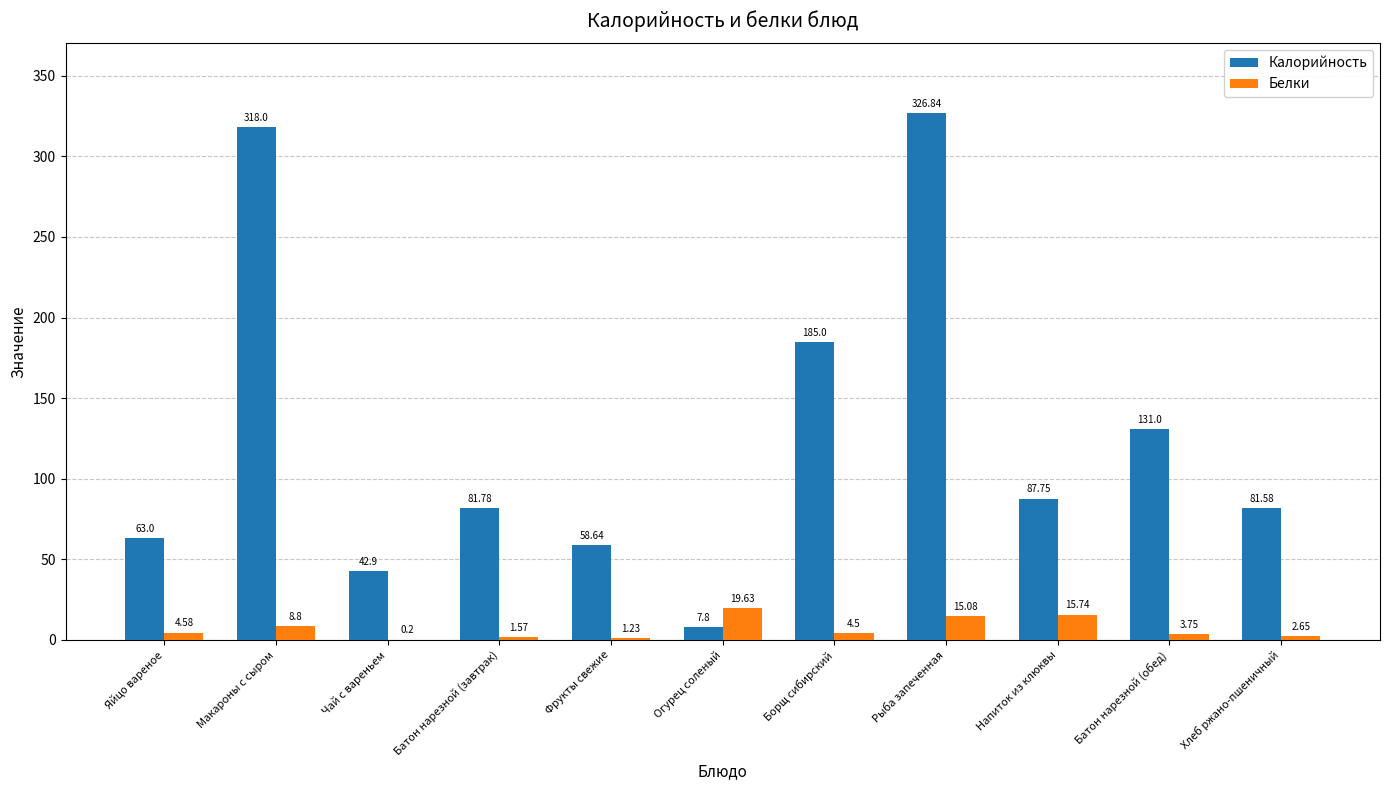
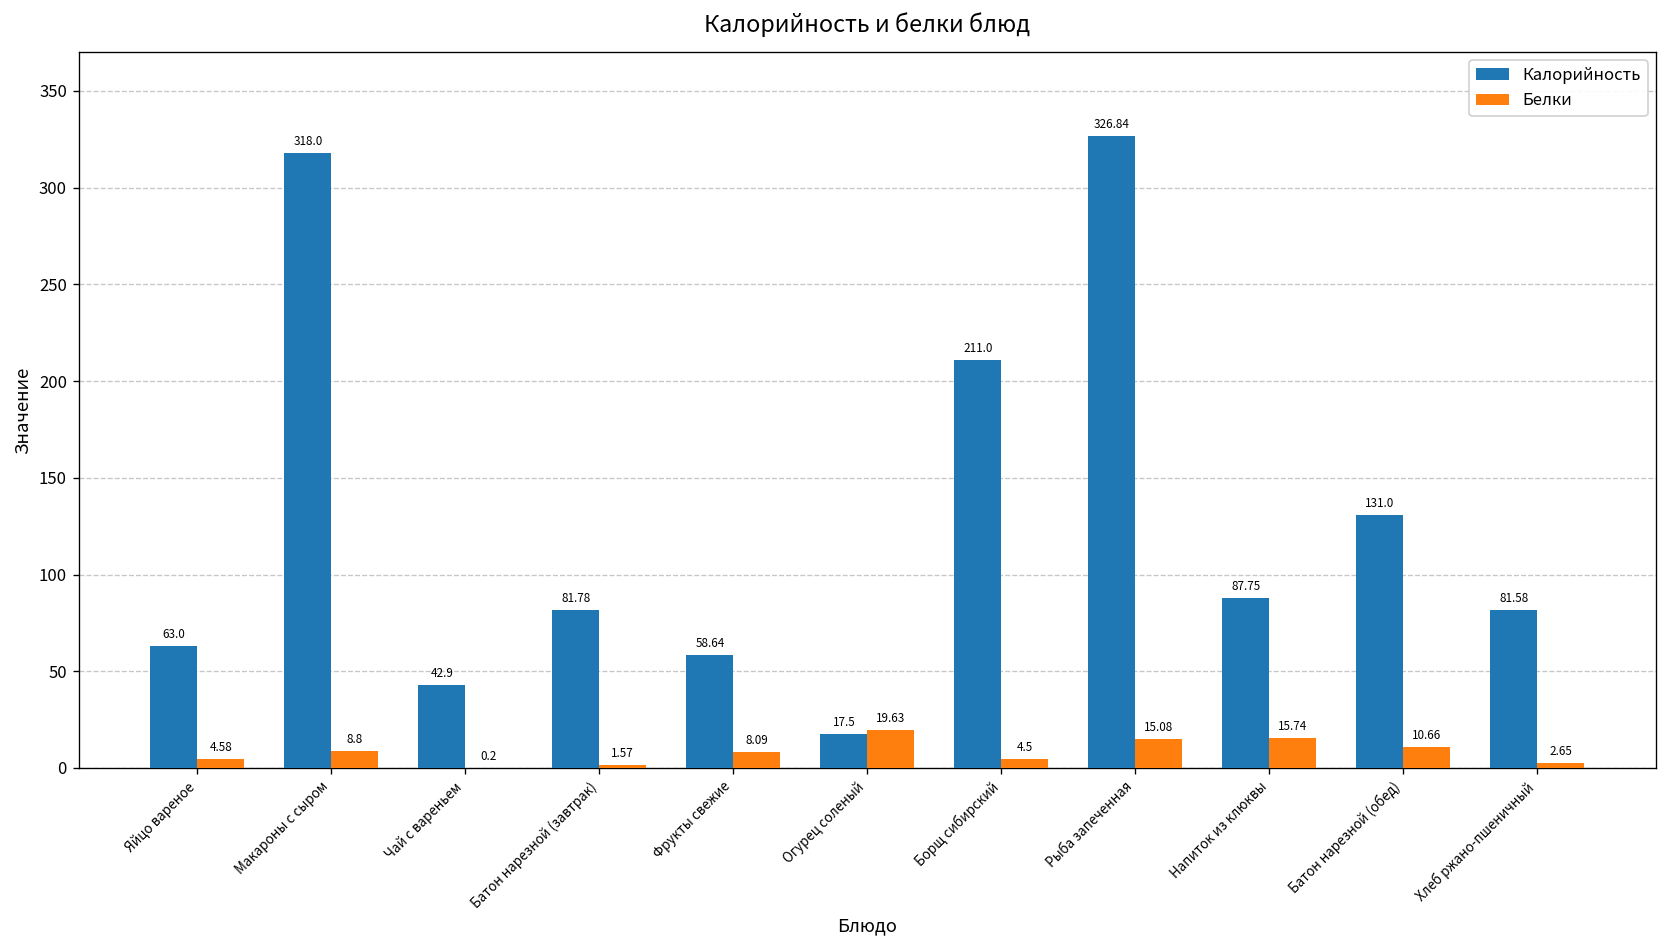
Белки, Фрукты свежие: 1.23 -> 8.09
Калорийность, Огурец соленый: 7.8 -> 17.5
Калорийность, Борщ сибирский: 185.0 -> 211.0
Белки, Батон нарезной (обед): 3.75 -> 10.66
